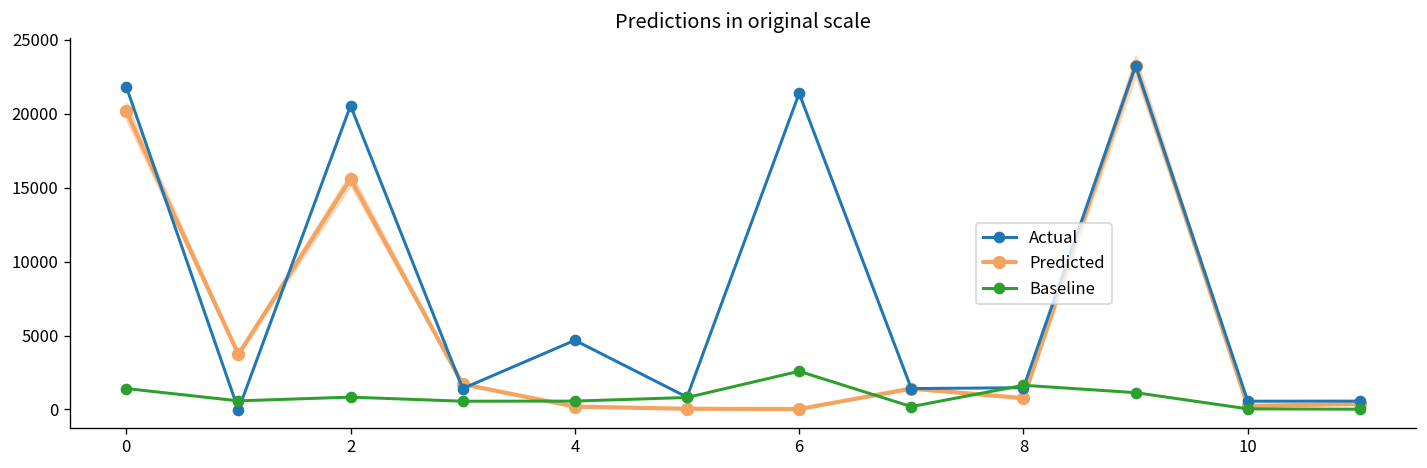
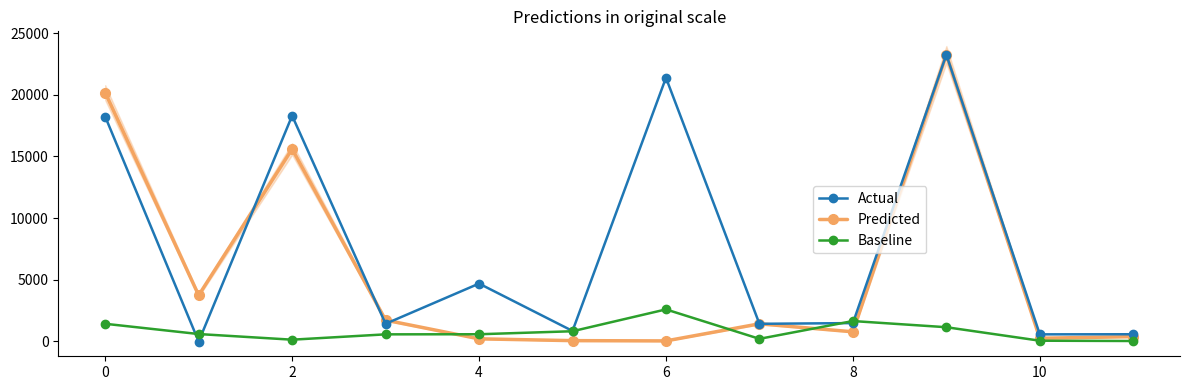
Actual, 0: 21800 -> 18200
Actual, 2: 20600 -> 18300
Baseline, 2: 800 -> 100
